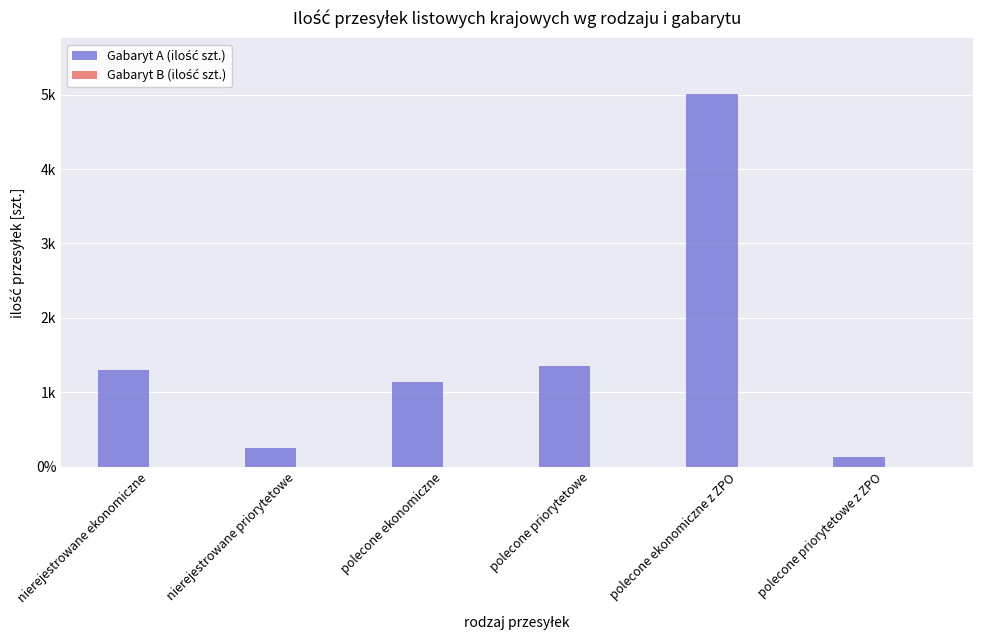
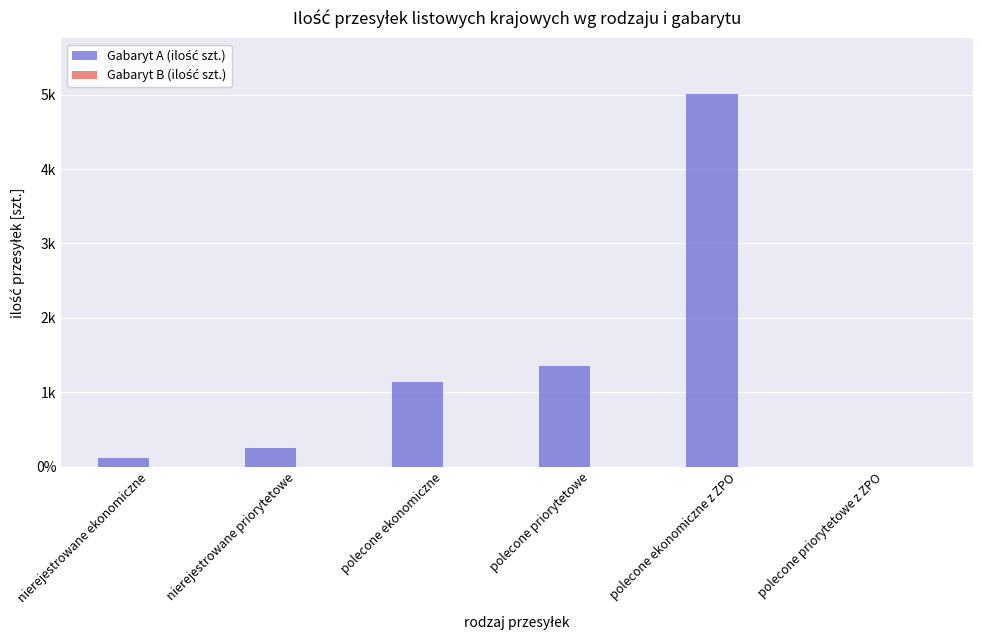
Gabaryt A (ilość szt.), nierejestrowane ekonomiczne: 1300 -> 100
Gabaryt A (ilość szt.), polecone priorytetowe z ZPO: 100 -> 0
